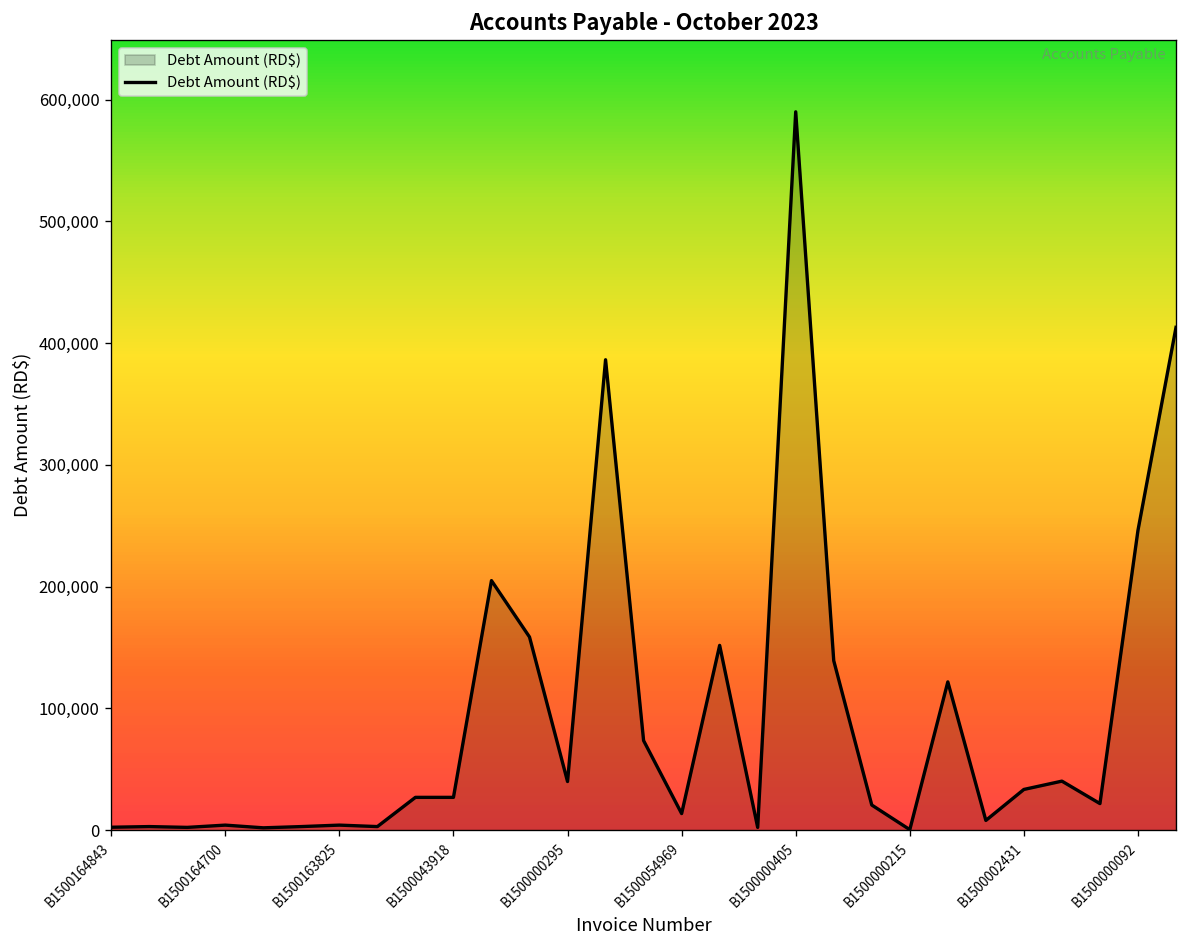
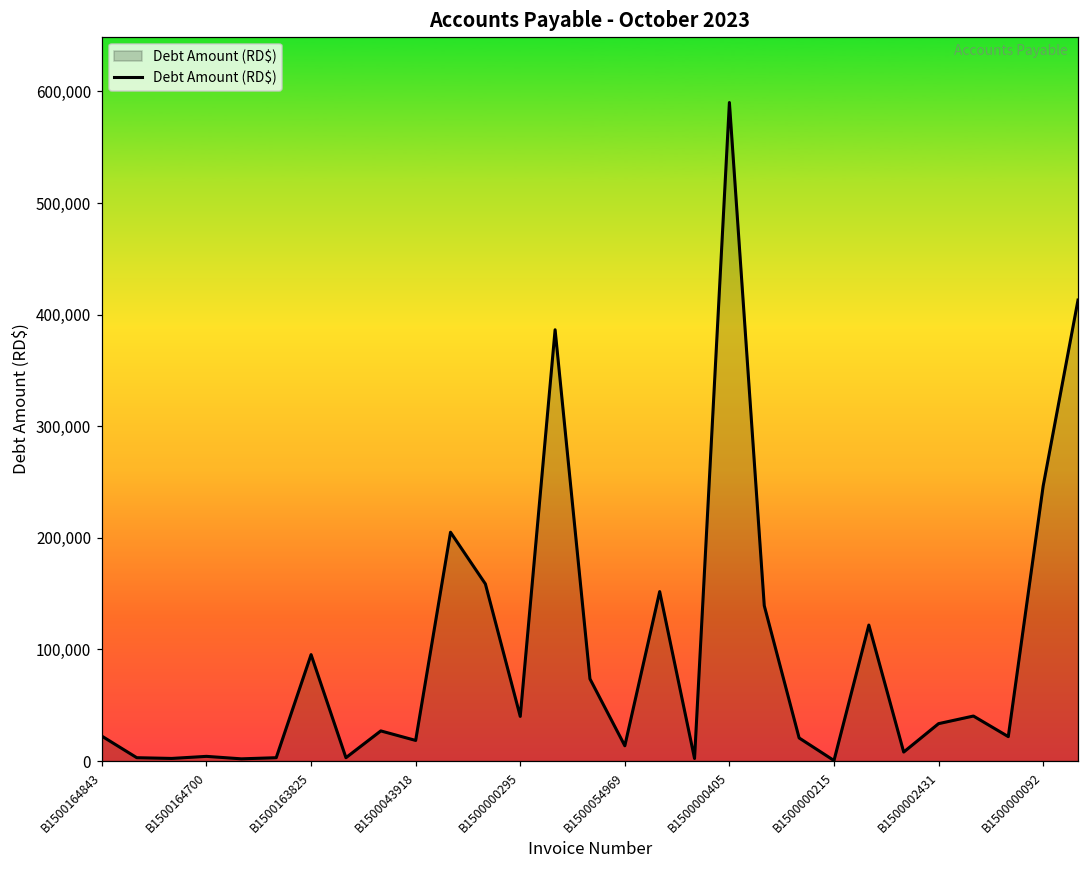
B1500164843: 2,000 -> 22,000
B1500163825: 4,000 -> 95,000
B1500043918: 27,000 -> 18,000
